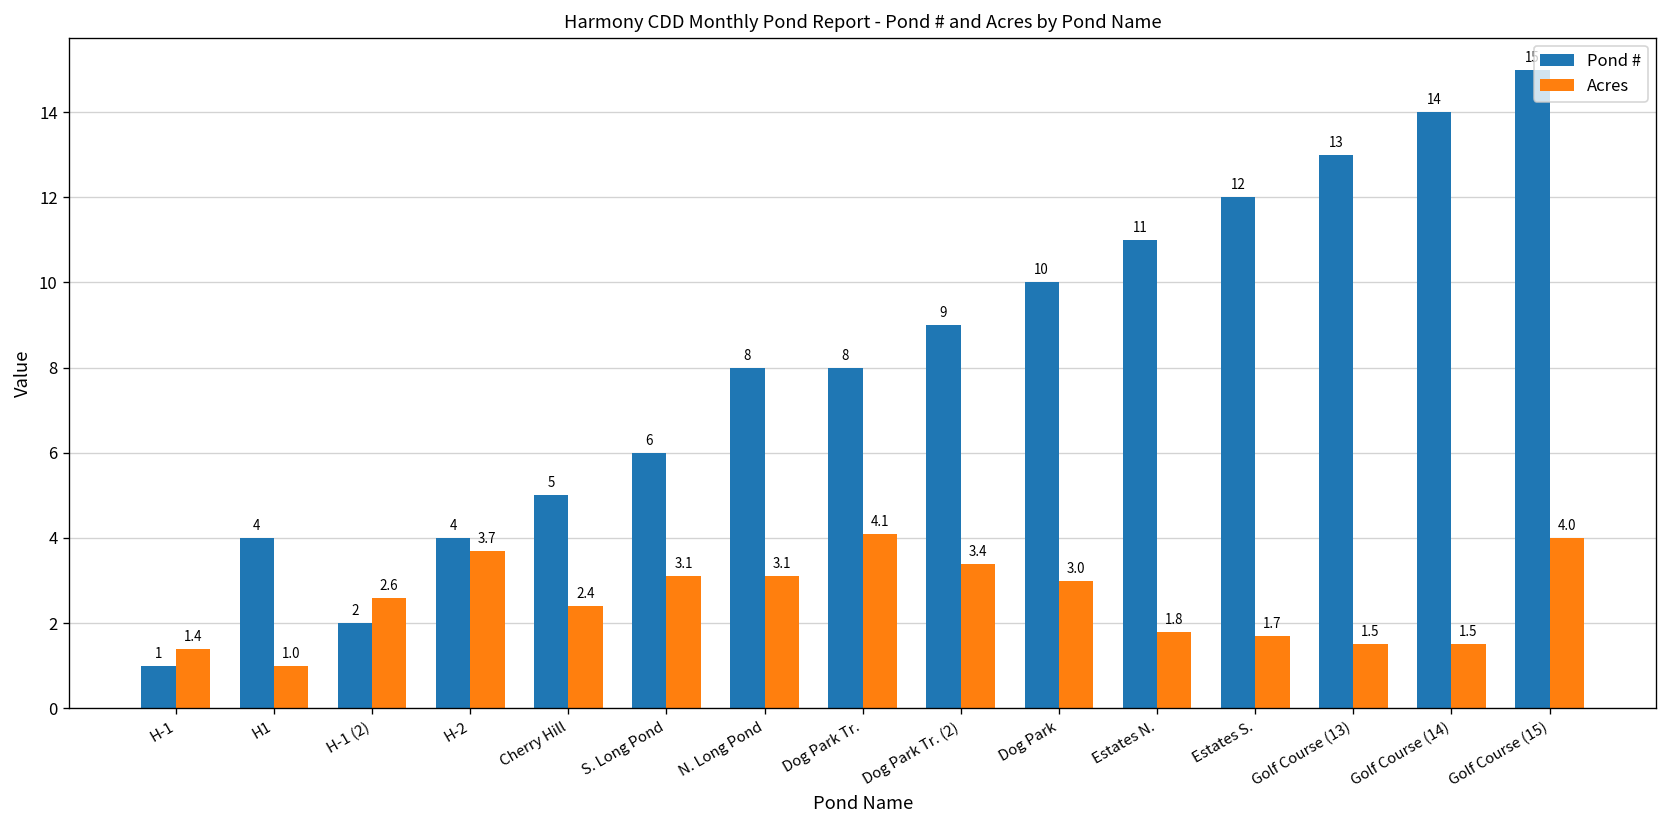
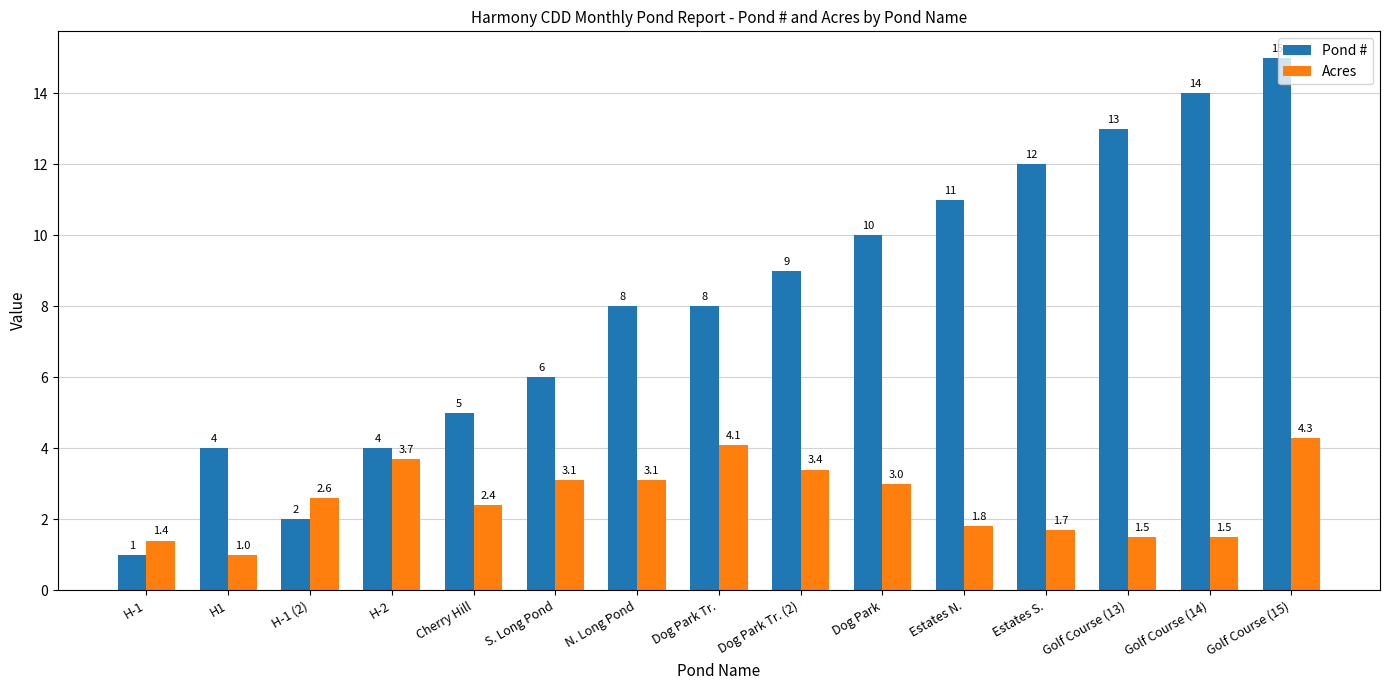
Acres, Golf Course (15): 4.0 -> 4.3
